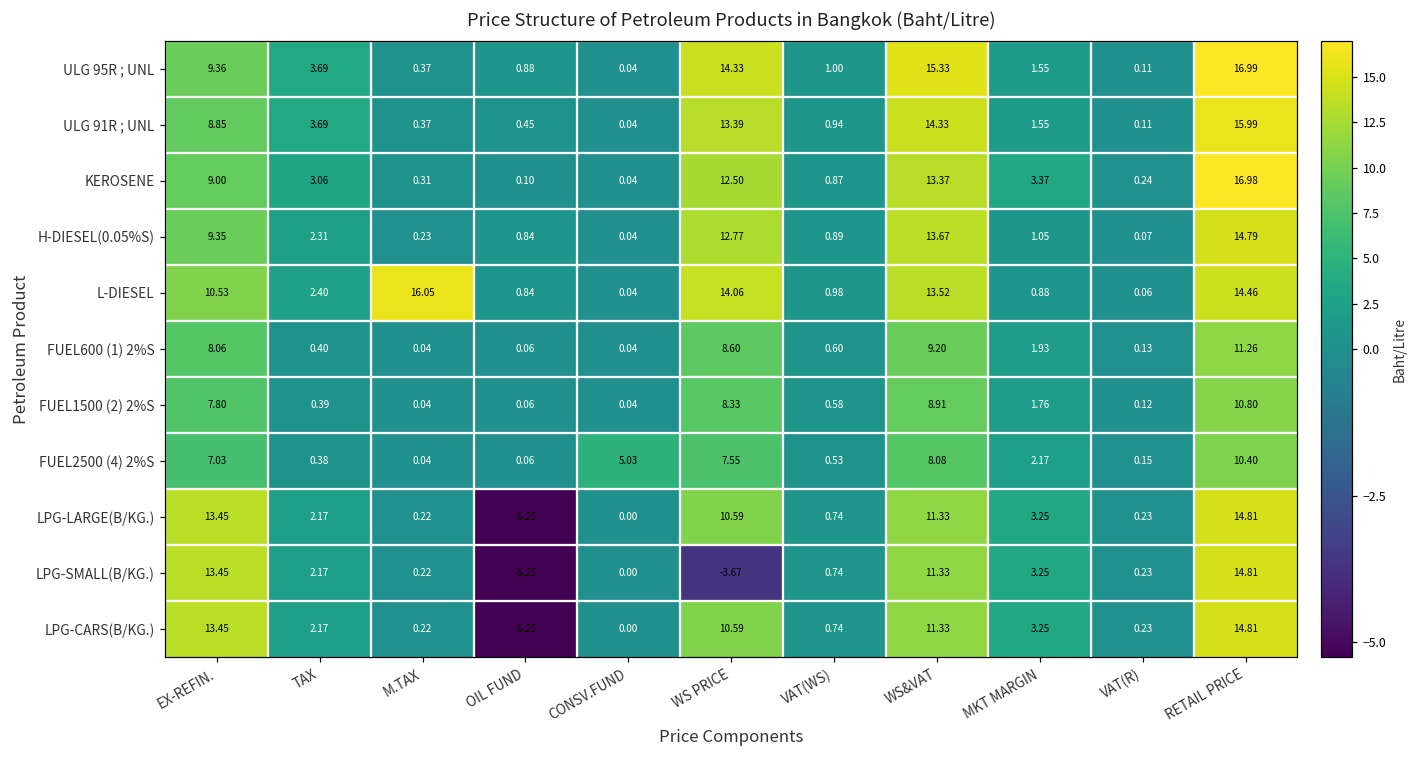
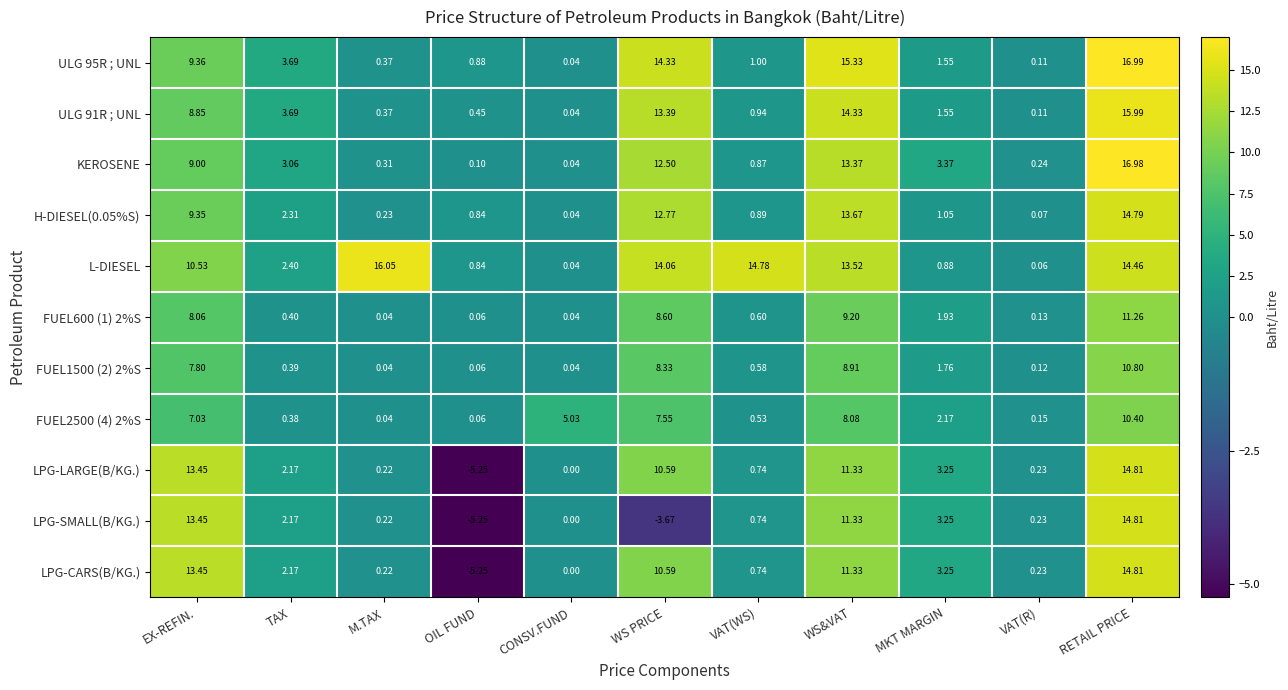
L-DIESEL, VAT(WS): 0.98 -> 14.78
